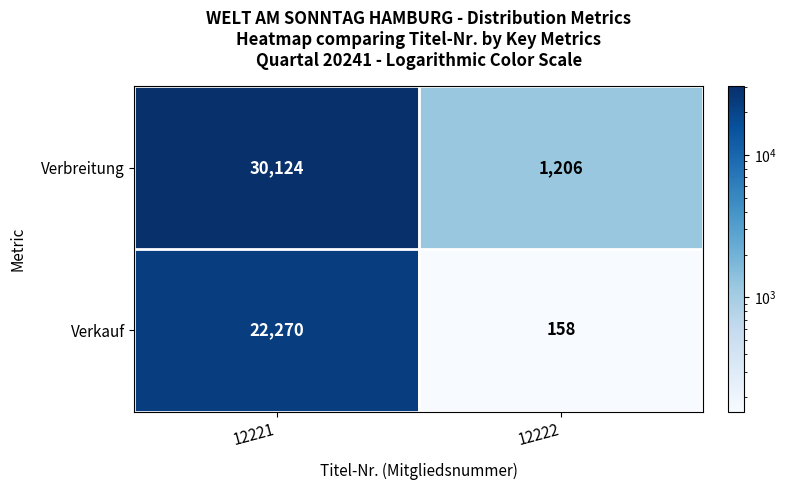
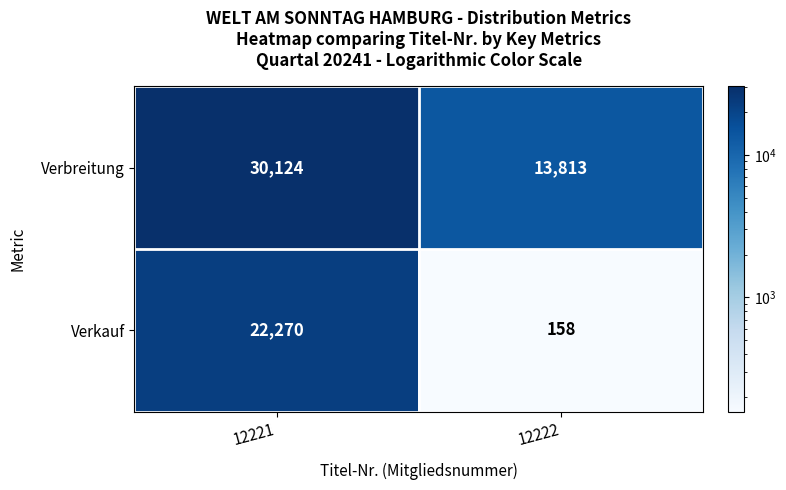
Verbreitung, 12222: 1,206 -> 13,813
